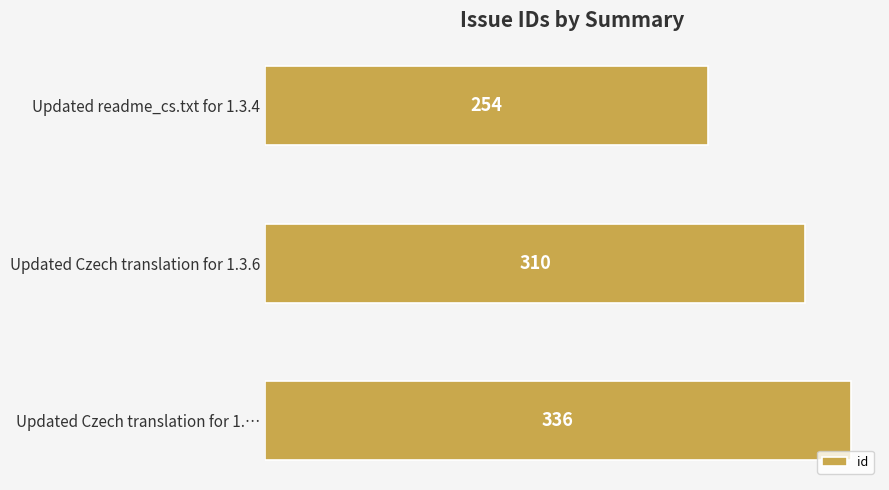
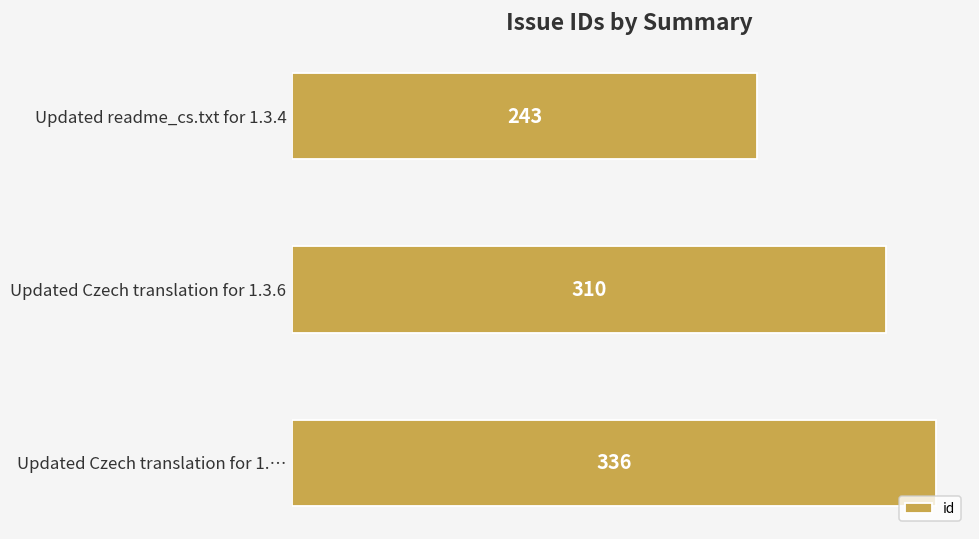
Updated readme_cs.txt for 1.3.4: 254 -> 243
